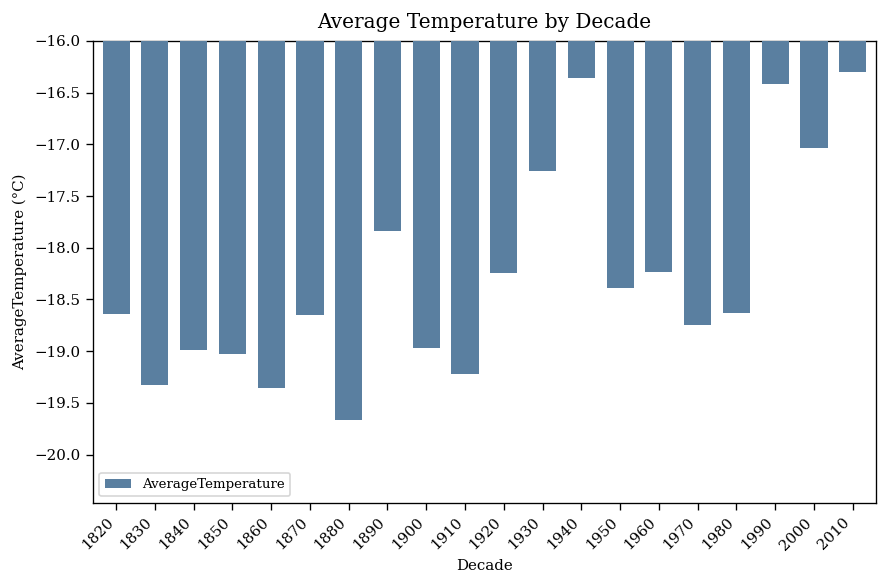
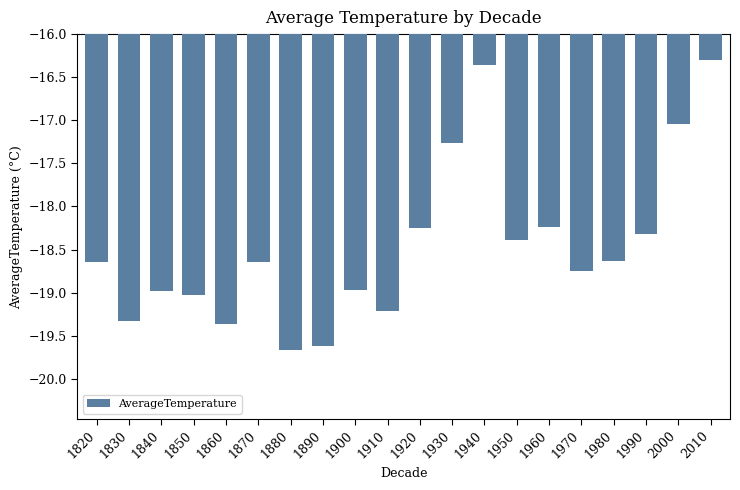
1890: -17.8 -> -19.6
1990: -16.4 -> -18.3
